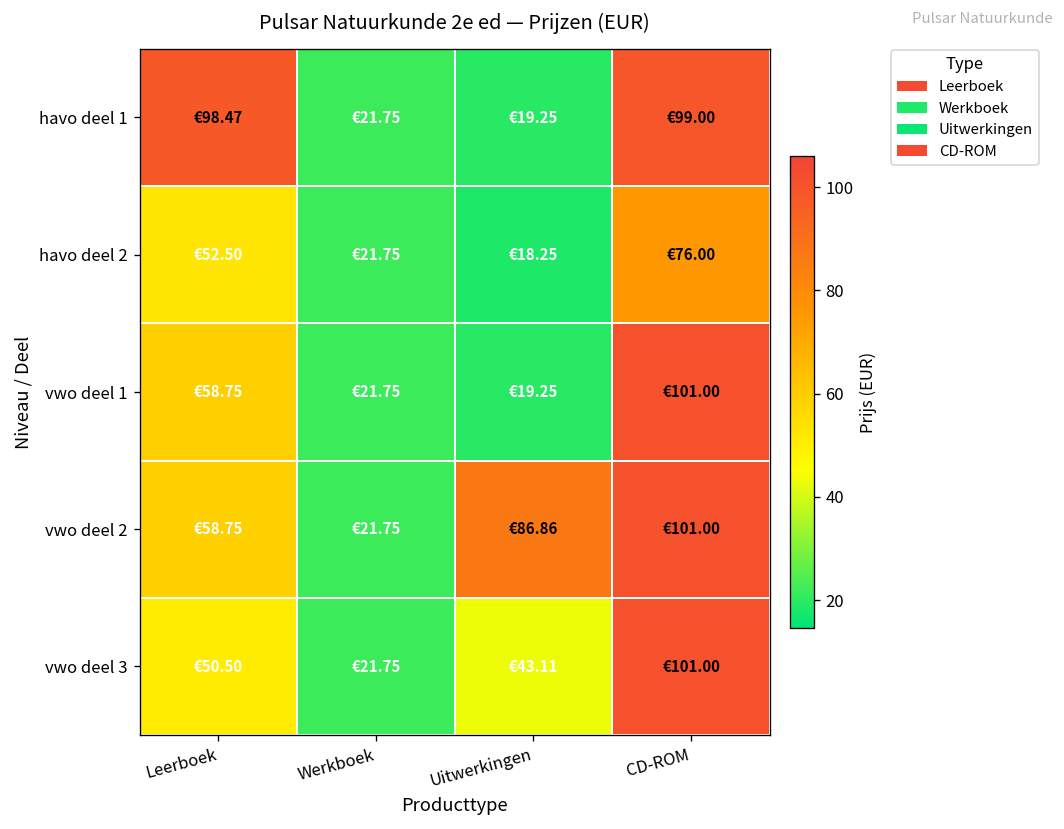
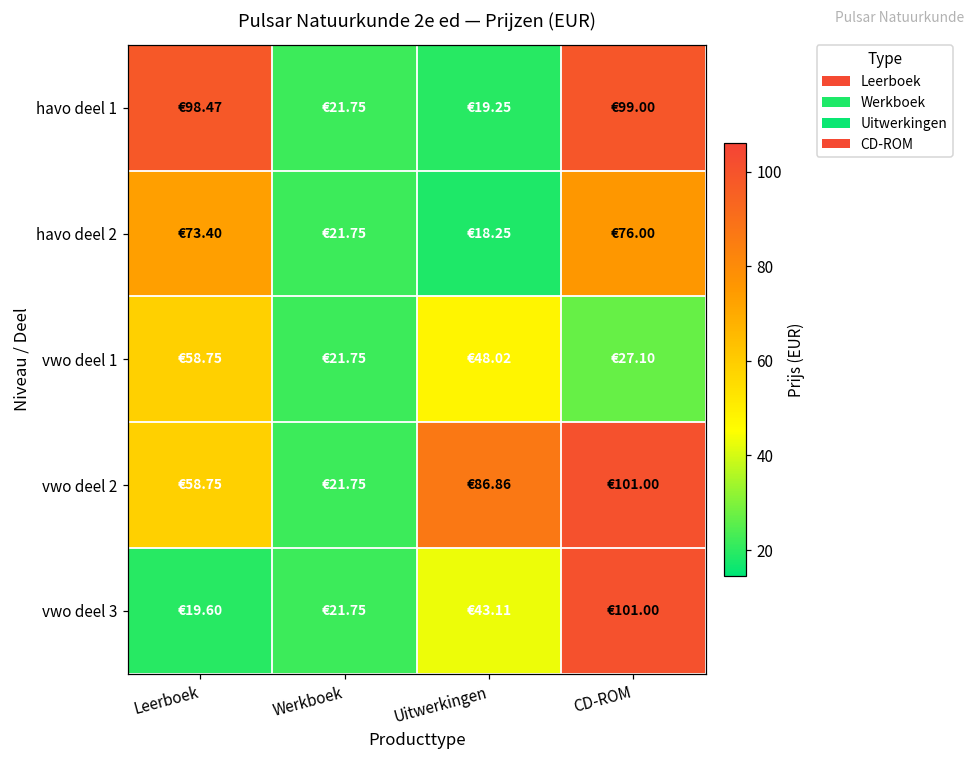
havo deel 2, Leerboek: €52.50 -> €73.40
vwo deel 1, Uitwerkingen: €19.25 -> €48.02
vwo deel 1, CD-ROM: €101.00 -> €27.10
vwo deel 3, Leerboek: €50.50 -> €19.60
